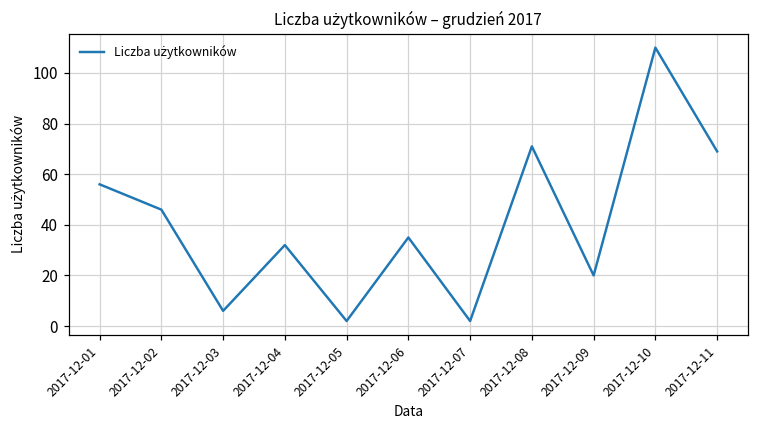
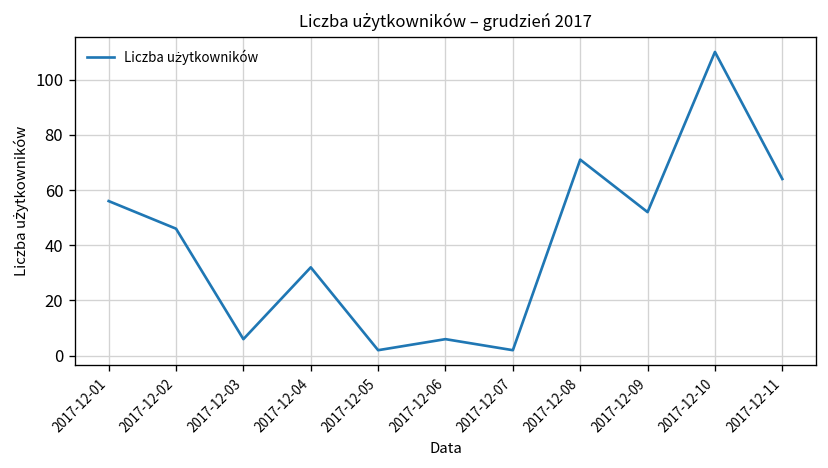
2017-12-06: 35 -> 6
2017-12-09: 20 -> 52
2017-12-11: 69 -> 64
